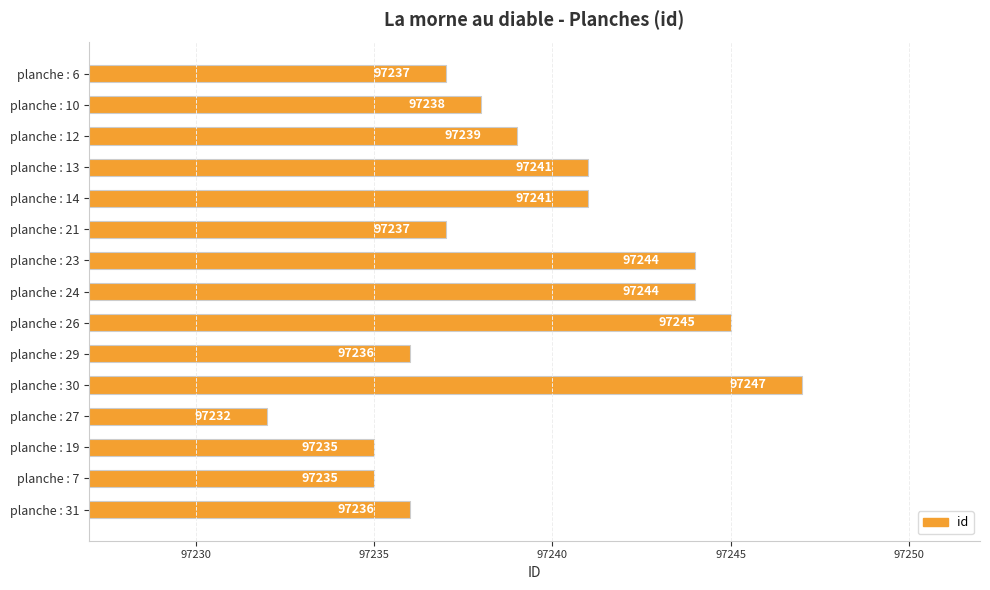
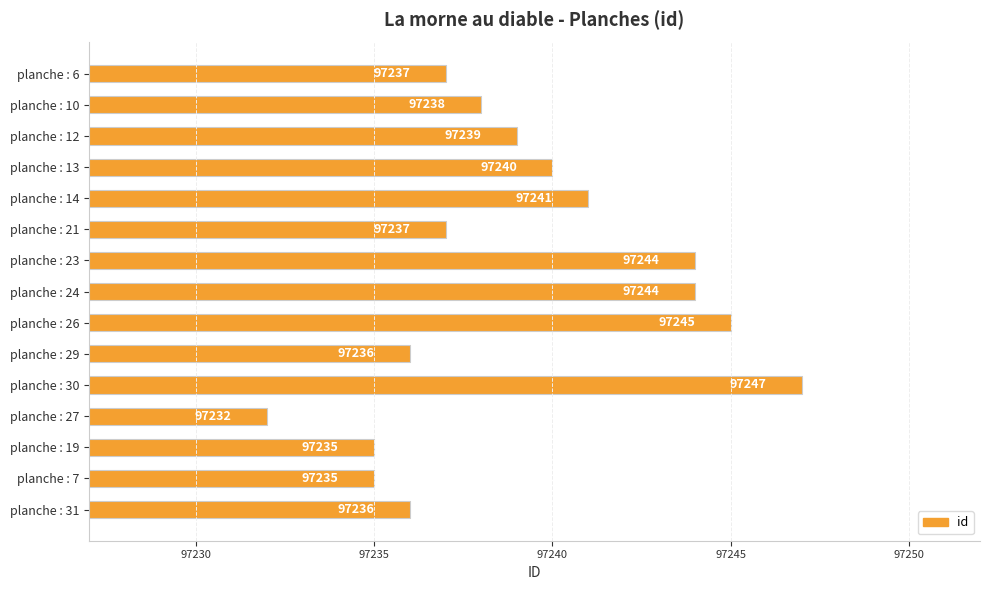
planche : 13: 97241 -> 97240
